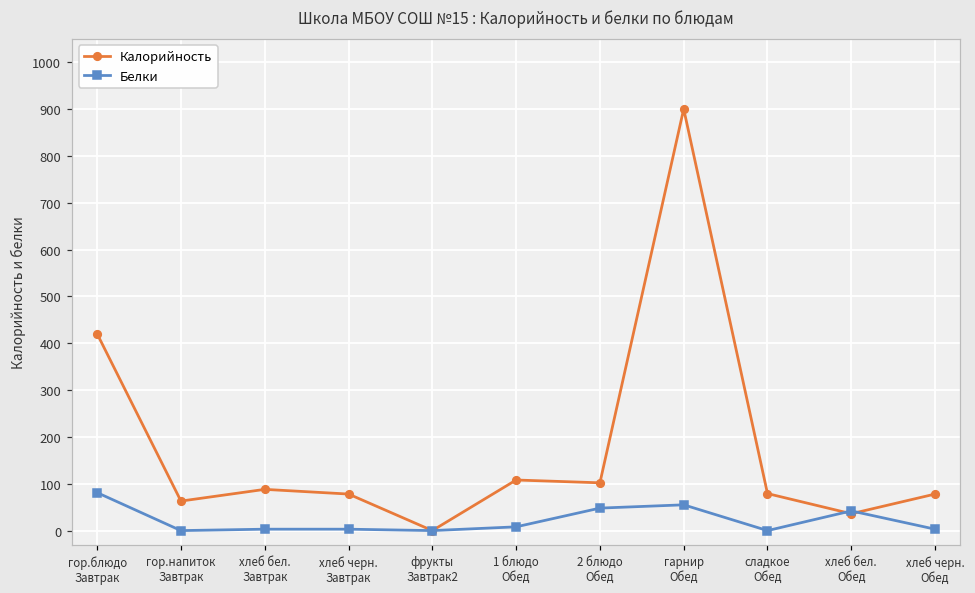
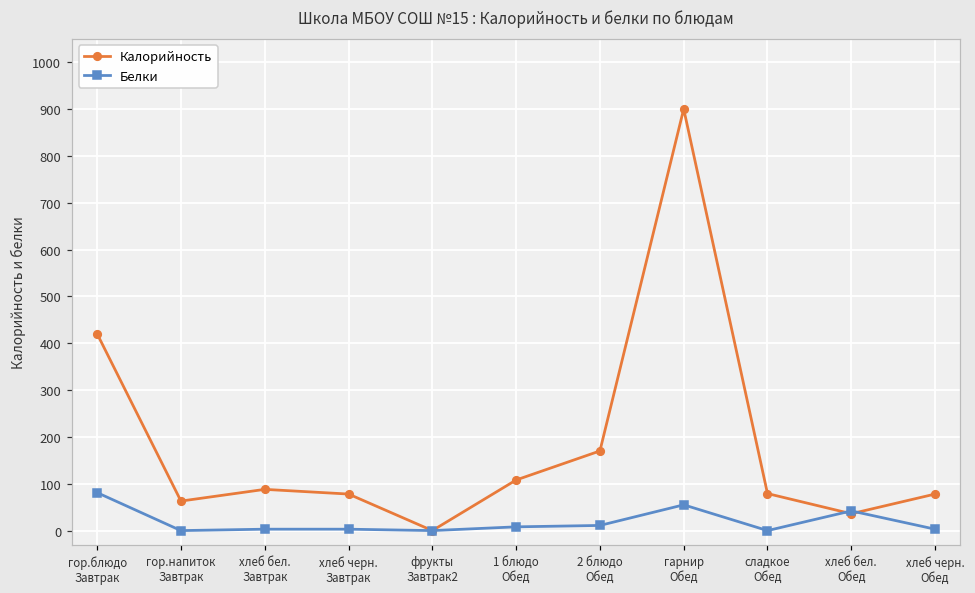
Калорийность, 2 блюдо Обед: 100 -> 170
Белки, 2 блюдо Обед: 50 -> 10
